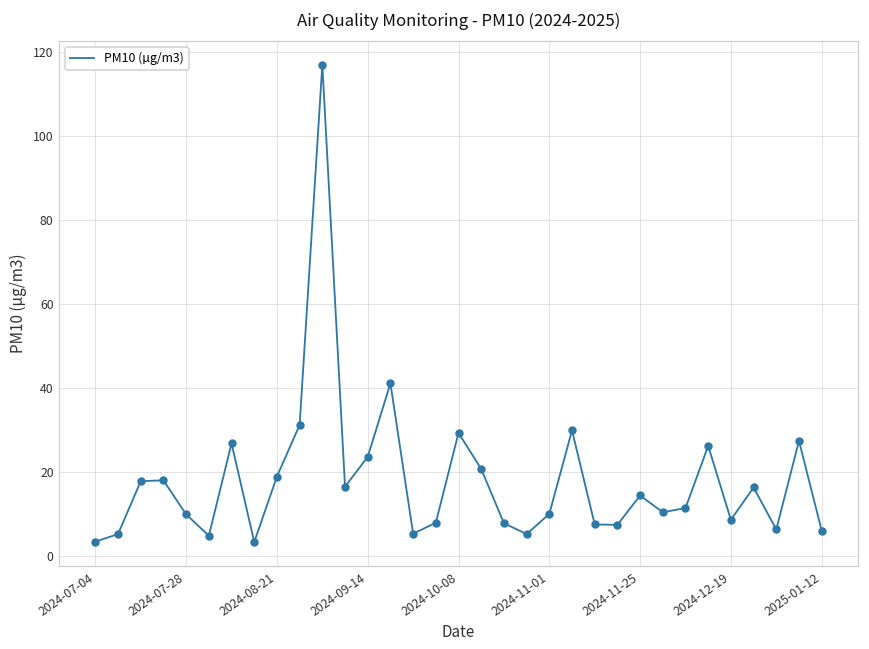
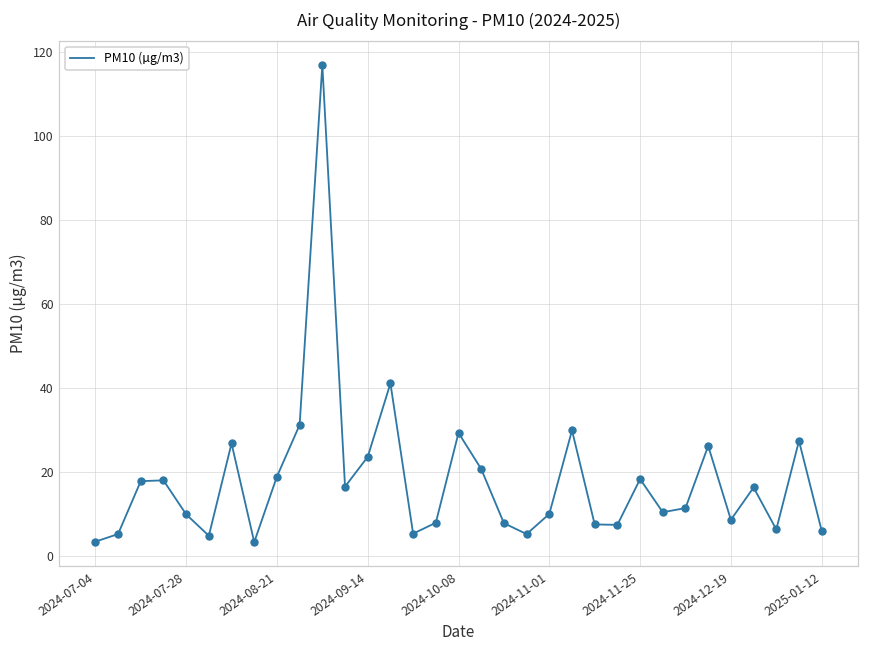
2024-11-25: 14 -> 18
